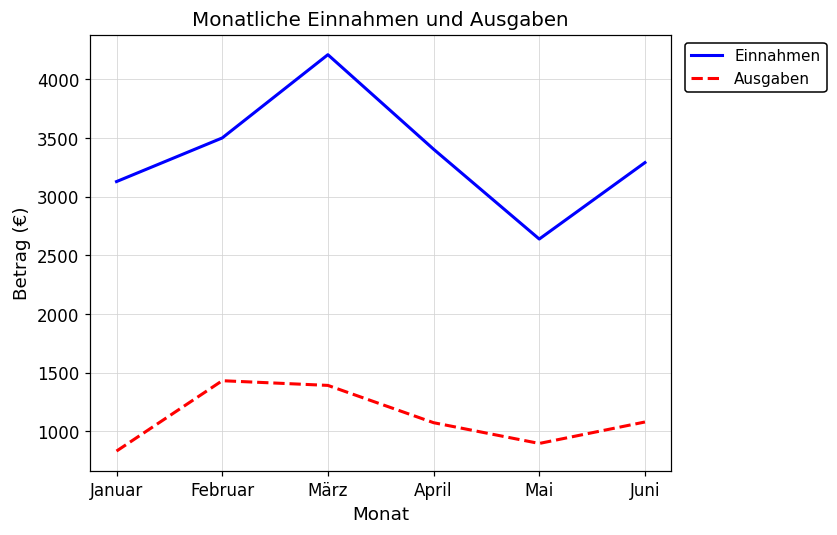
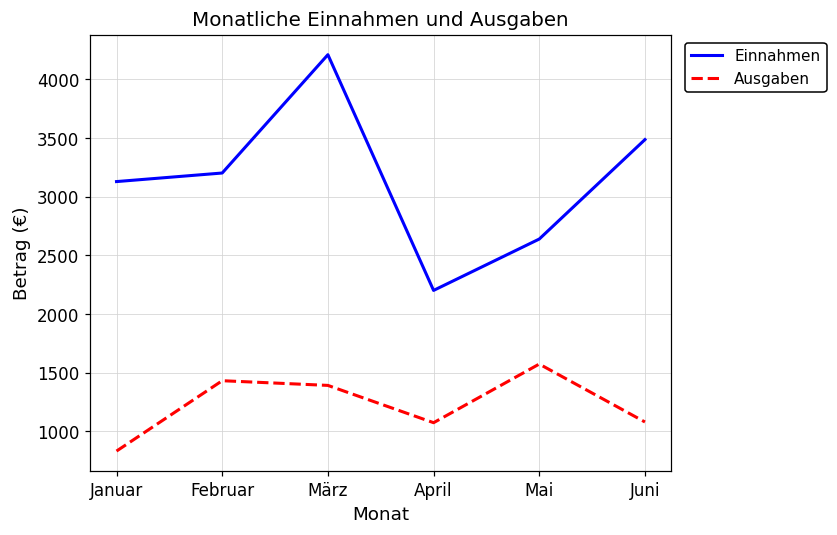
Einnahmen, Februar: 3500 -> 3200
Einnahmen, April: 3400 -> 2200
Ausgaben, Mai: 900 -> 1570
Einnahmen, Juni: 3290 -> 3490
